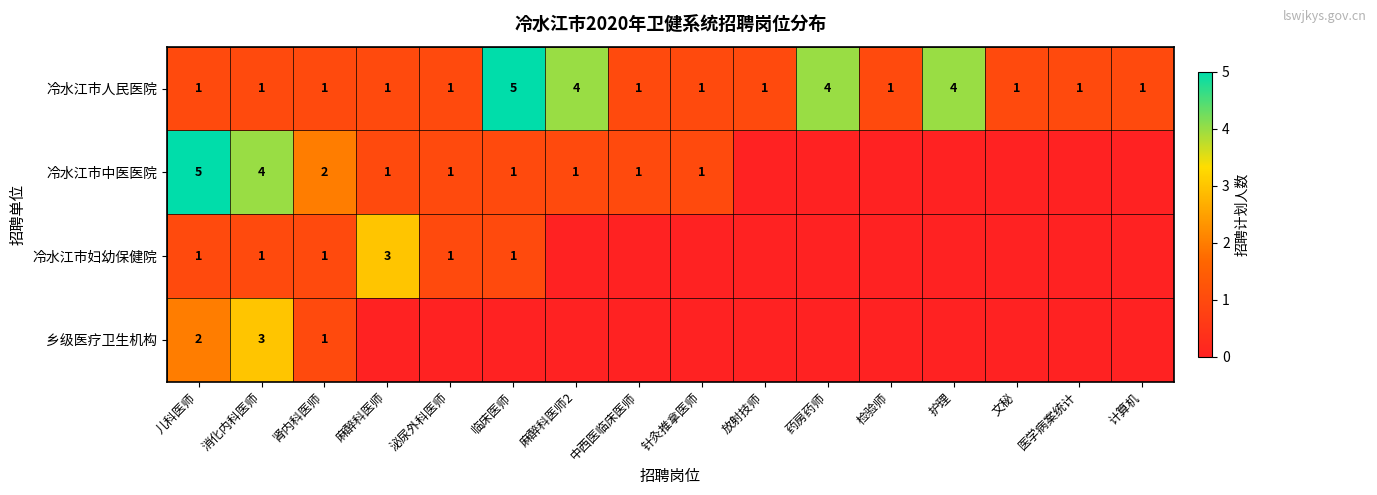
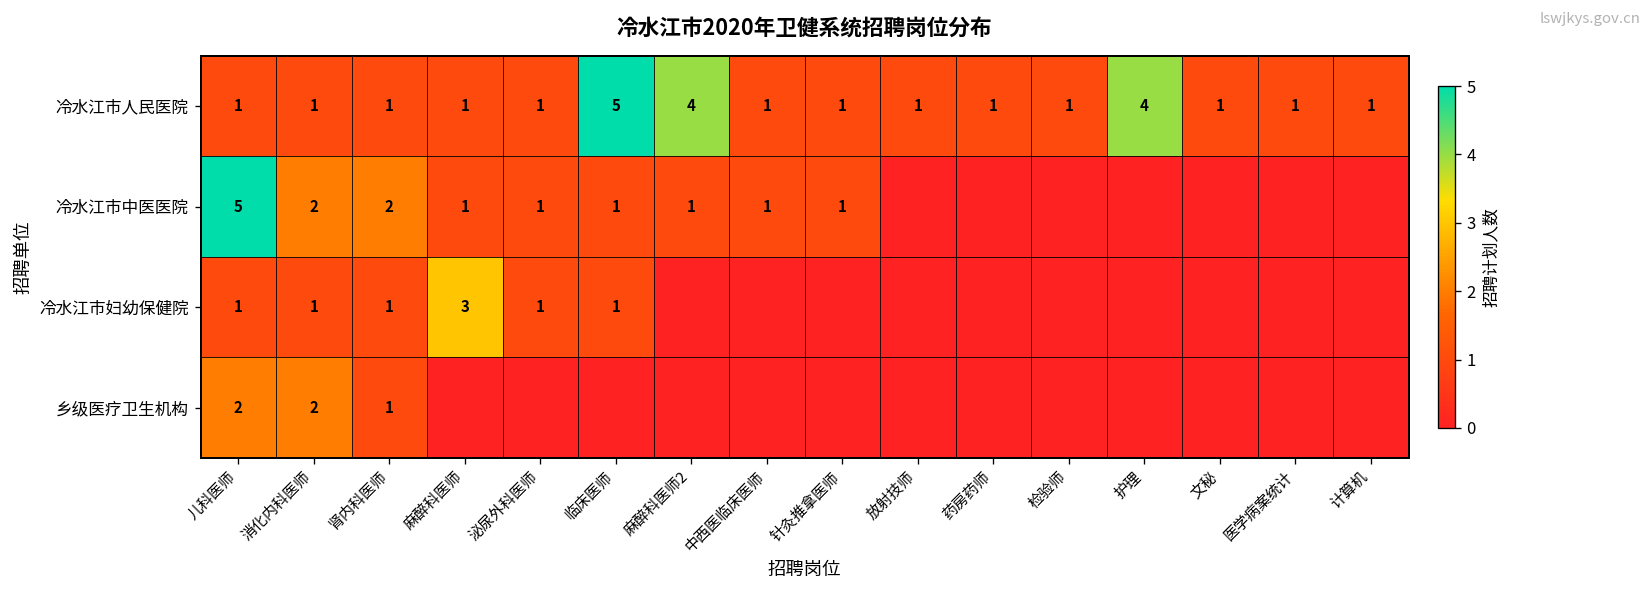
冷水江市人民医院, 药房药师: 4 -> 1
冷水江市中医医院, 消化内科医师: 4 -> 2
乡级医疗卫生机构, 消化内科医师: 3 -> 2
